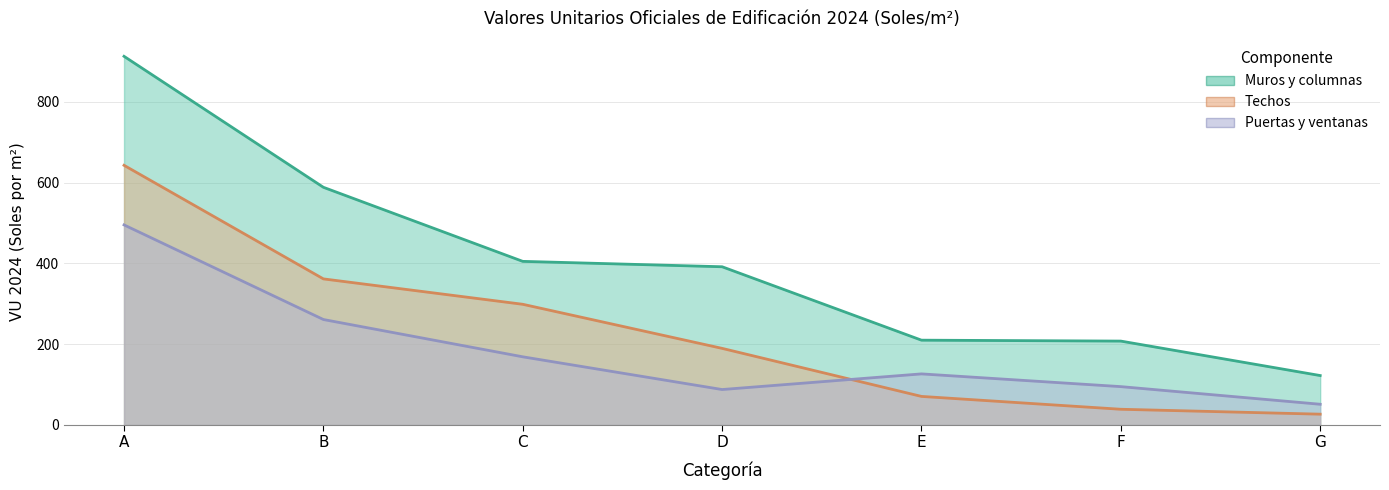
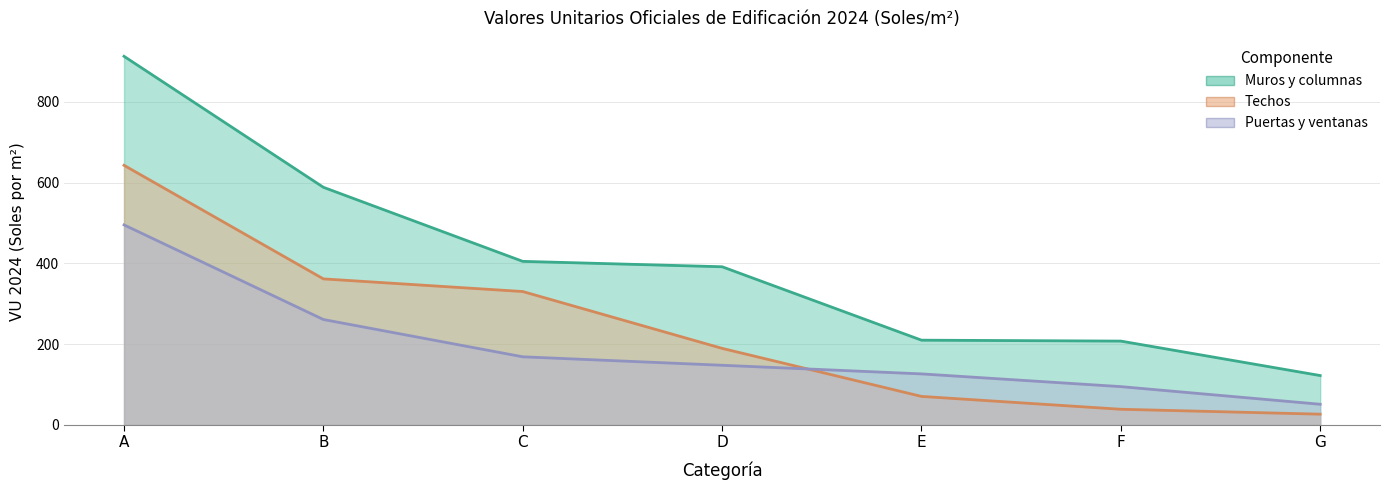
Techos, C: 300 -> 330
Puertas y ventanas, D: 90 -> 150
